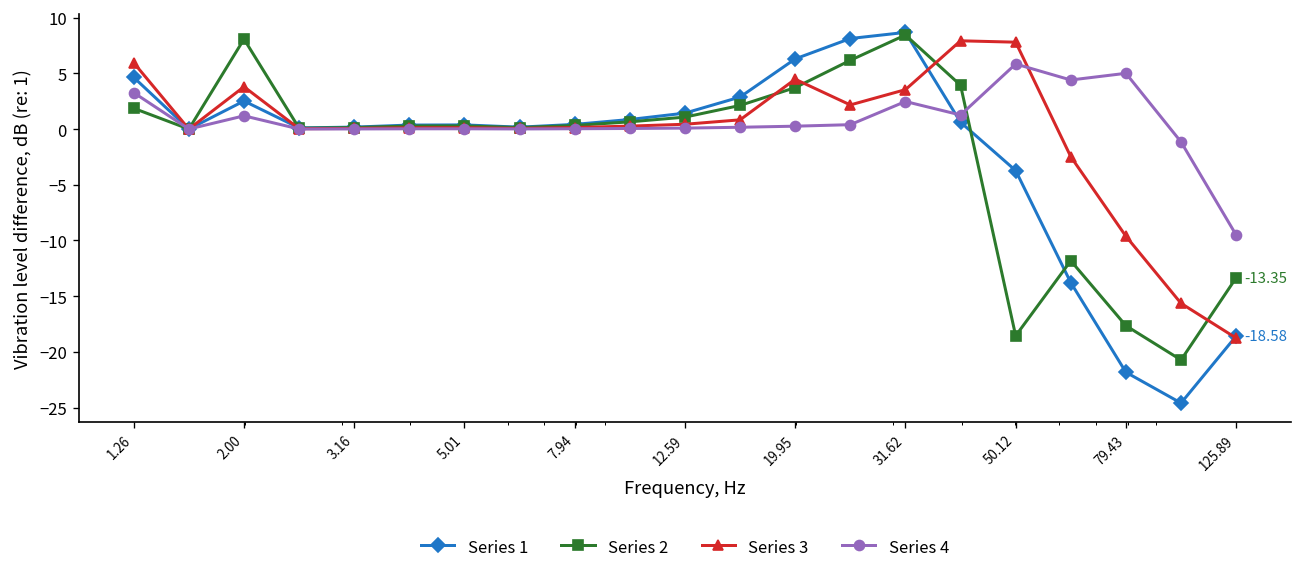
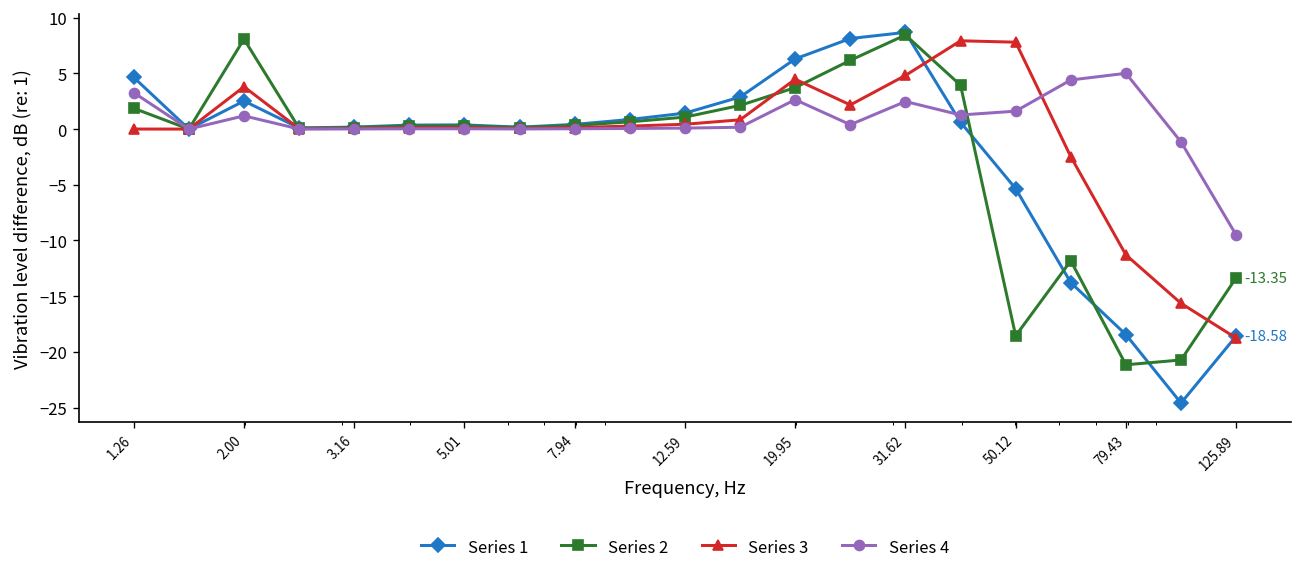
Series 3, 1.26: 6 -> 0
Series 4, 19.95: 0 -> 3
Series 3, 31.62: 4 -> 5
Series 1, 50.12: -4 -> -5
Series 4, 50.12: 6 -> 2
Series 1, 79.43: -22 -> -18
Series 2, 79.43: -18 -> -21
Series 3, 79.43: -10 -> -11
